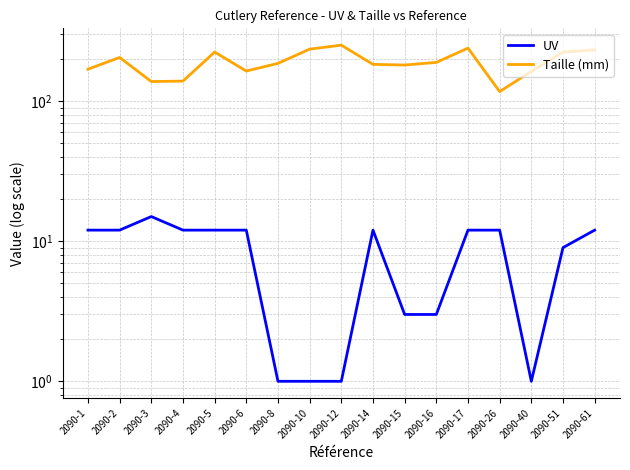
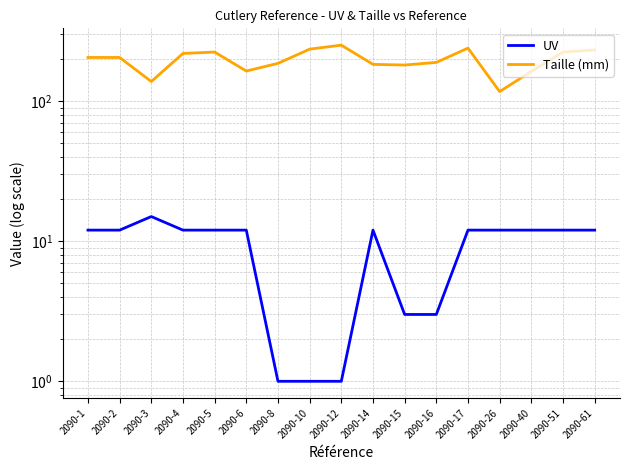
Taille (mm), 2090-1: 170 -> 210
Taille (mm), 2090-4: 140 -> 220
UV, 2090-40: 1 -> 12
UV, 2090-51: 9 -> 12
